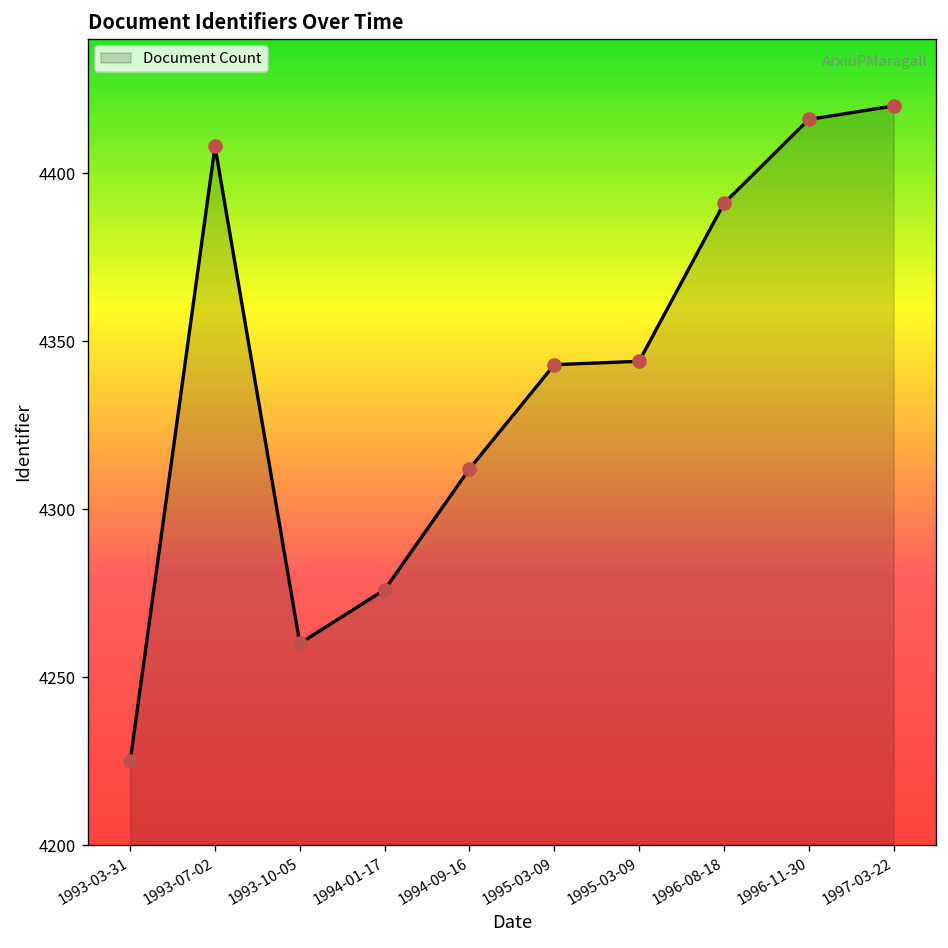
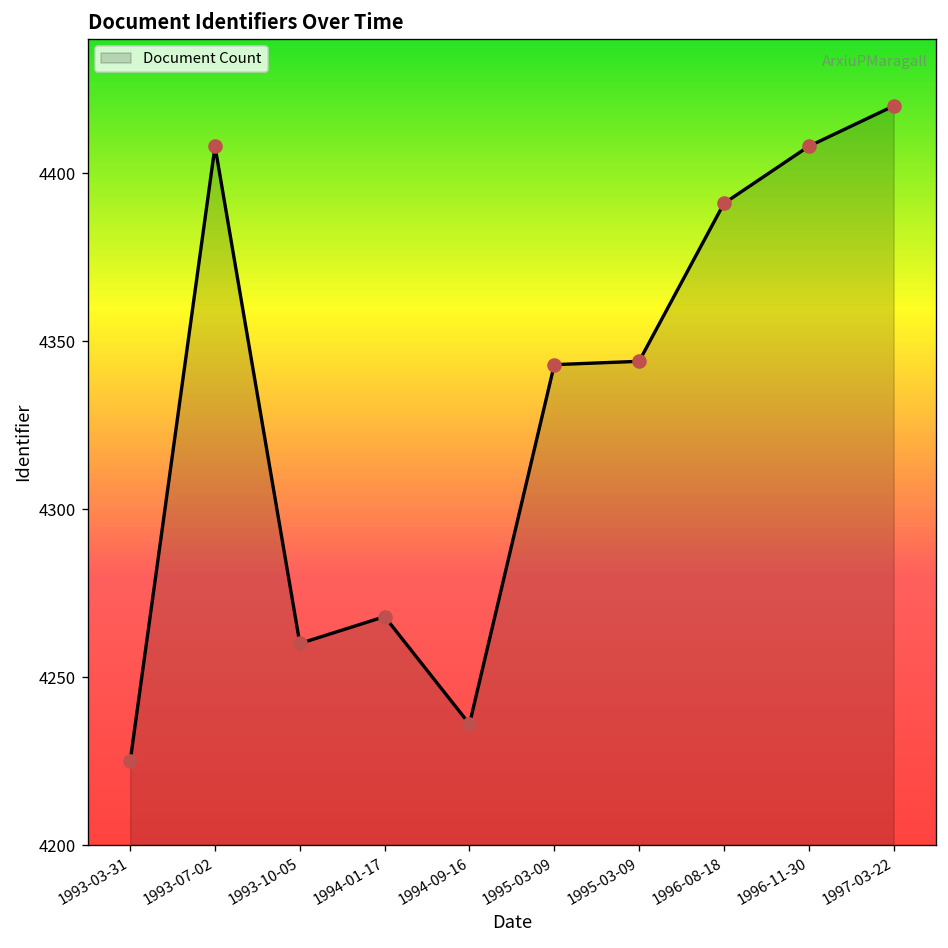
1994-01-17: 4276 -> 4268
1994-09-16: 4312 -> 4236
1996-11-30: 4416 -> 4408
